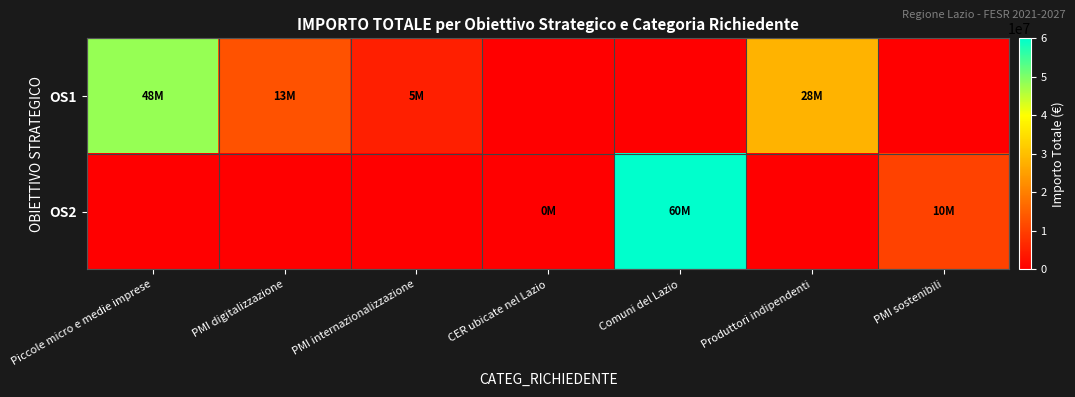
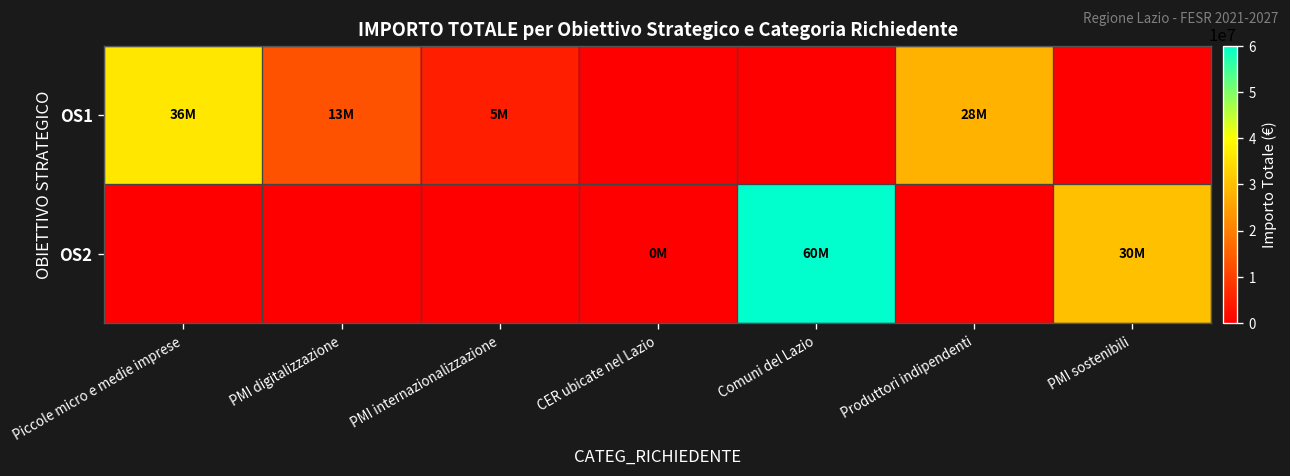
OS1, Piccole micro e medie imprese: 48M -> 36M
OS2, PMI sostenibili: 10M -> 30M
